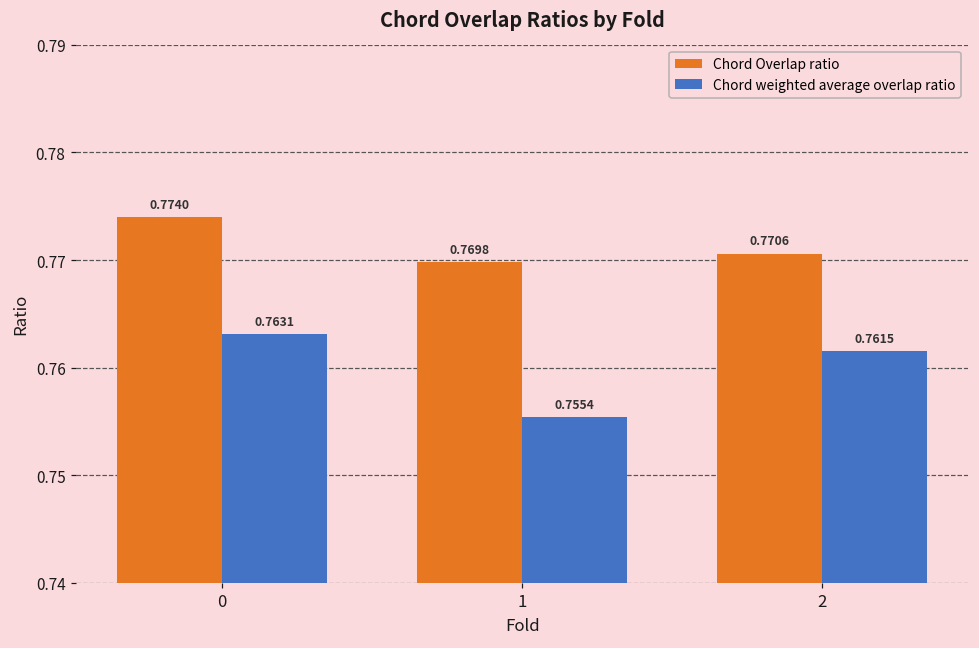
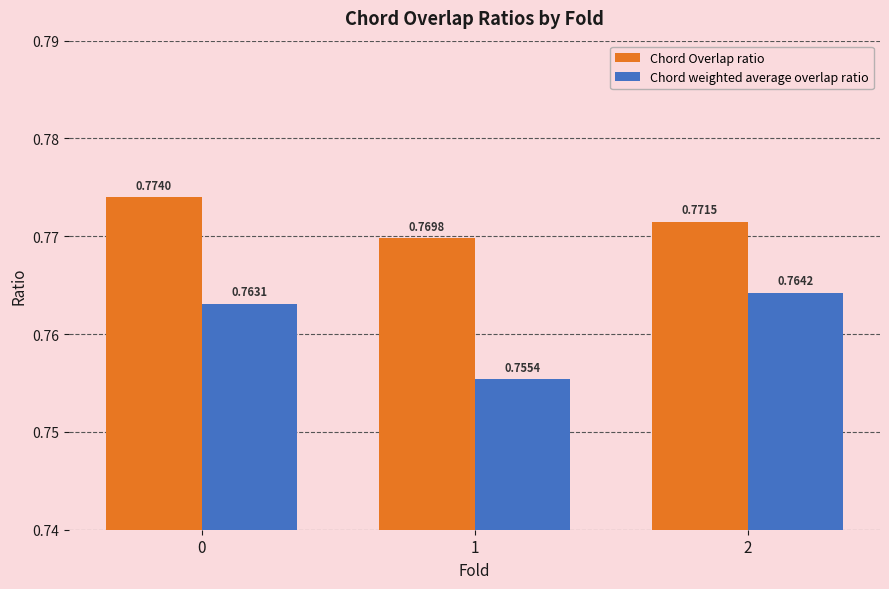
Chord Overlap ratio, 2: 0.7706 -> 0.7715
Chord weighted average overlap ratio, 2: 0.7615 -> 0.7642
